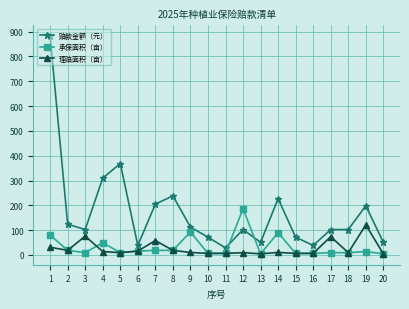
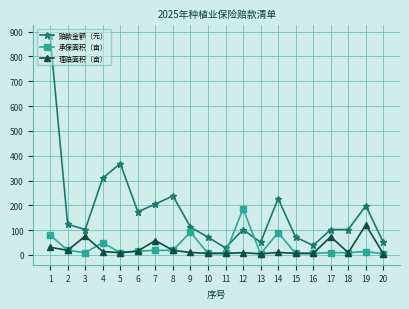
赔款金额（元）, 6: 40 -> 170
